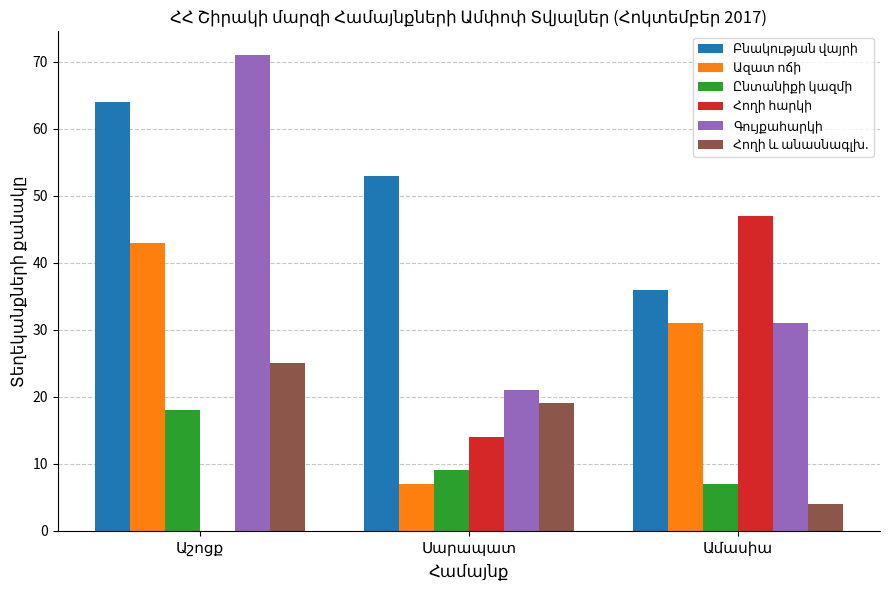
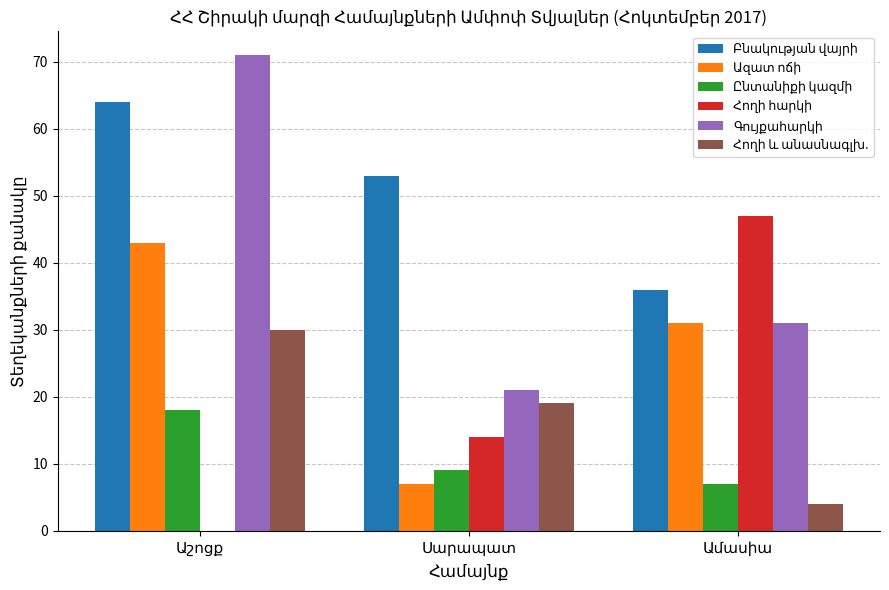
Հողի և անասնագլխ., Աշոցք: 25 -> 30
